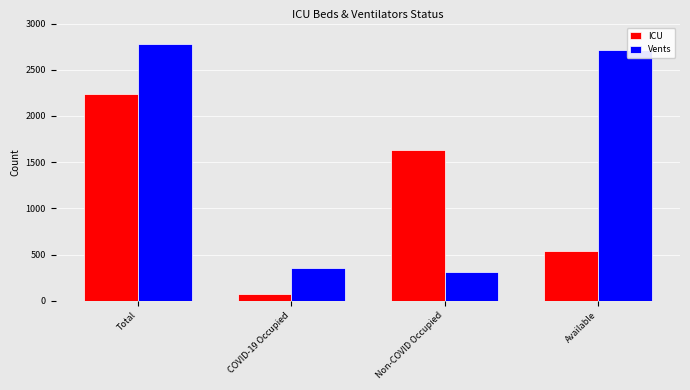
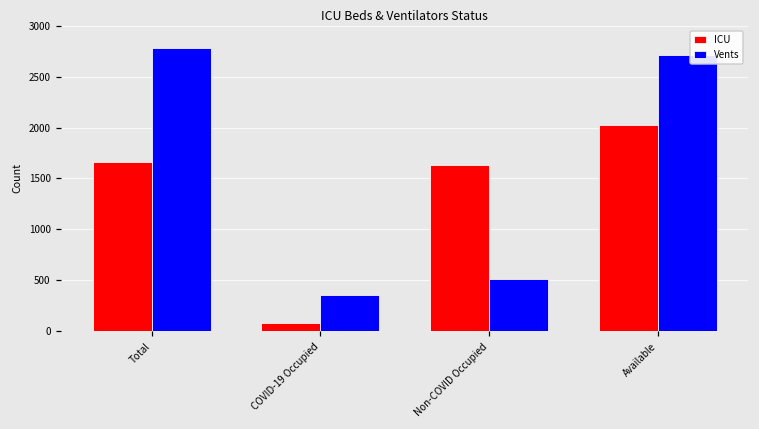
ICU, Total: 2200 -> 1700
Vents, Non-COVID Occupied: 300 -> 500
ICU, Available: 500 -> 2000
